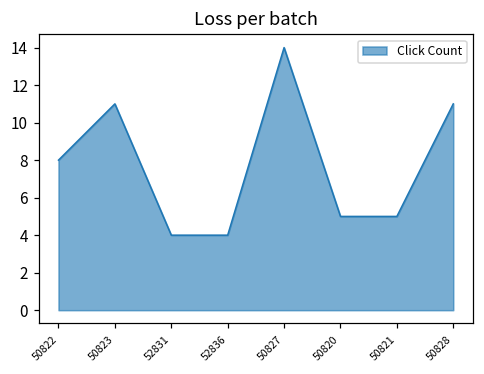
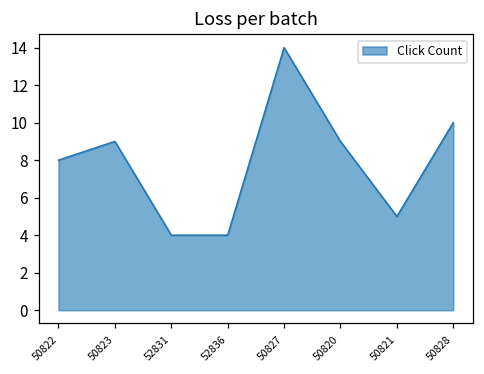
50823: 11 -> 9
50820: 5 -> 9
50828: 11 -> 10
